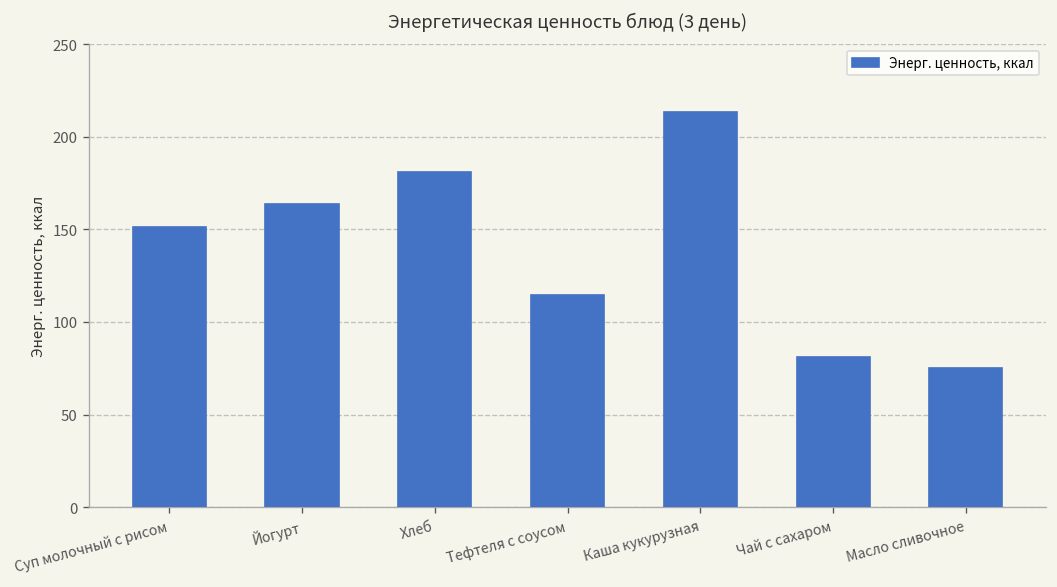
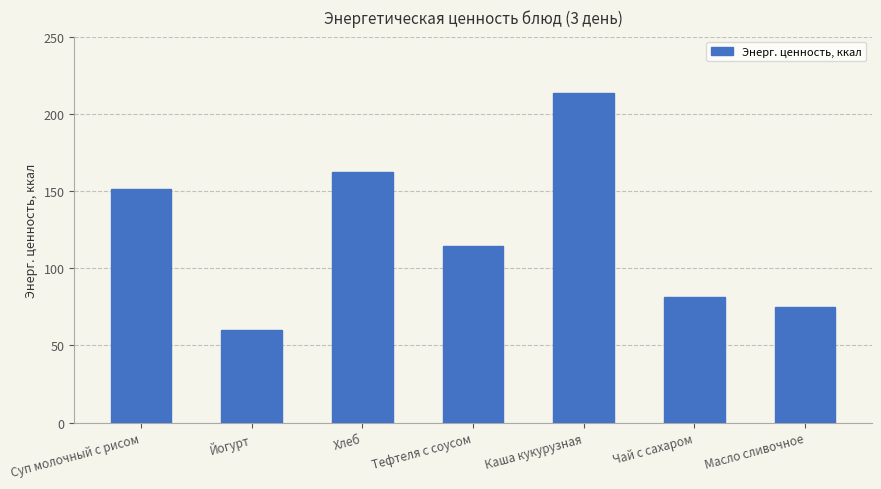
Йогурт: 164 -> 60
Хлеб: 181 -> 162
